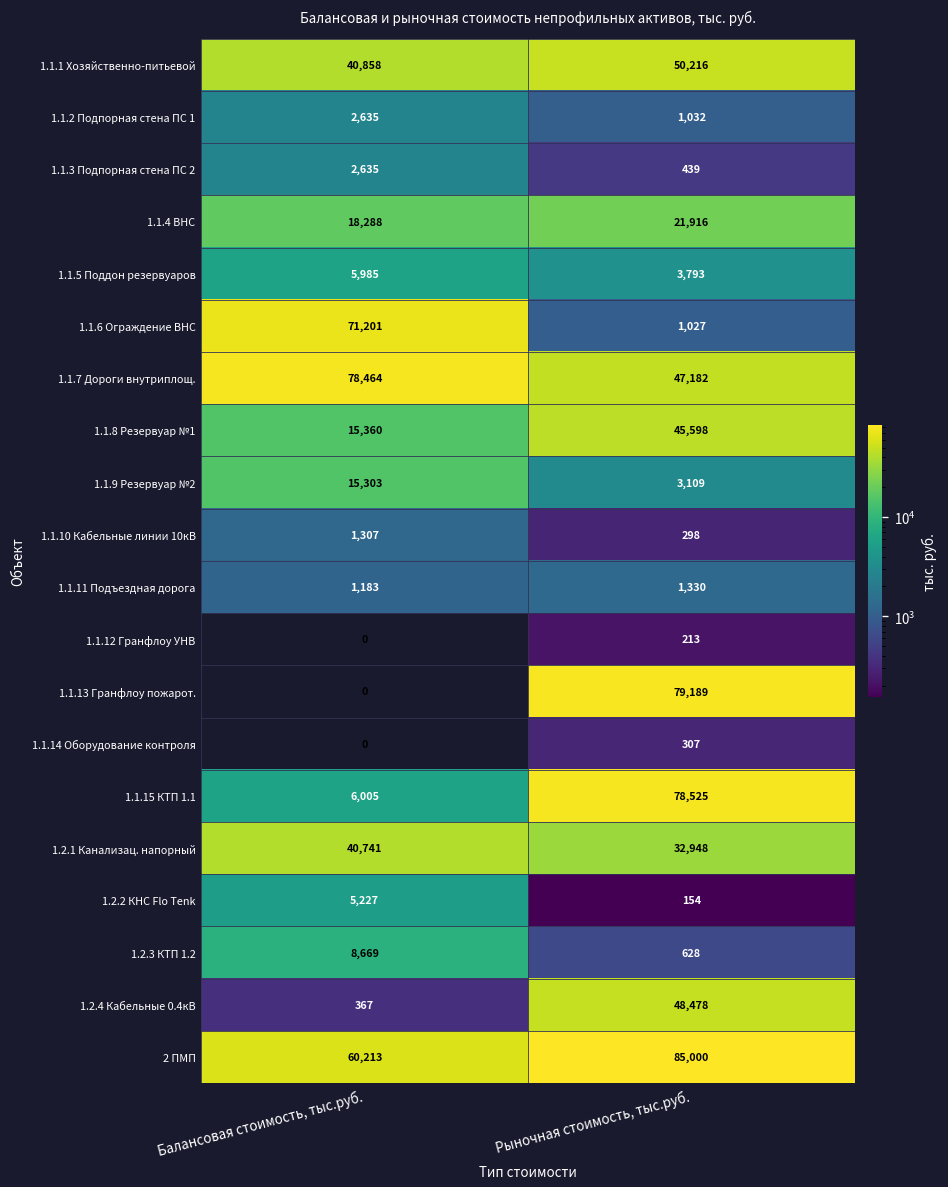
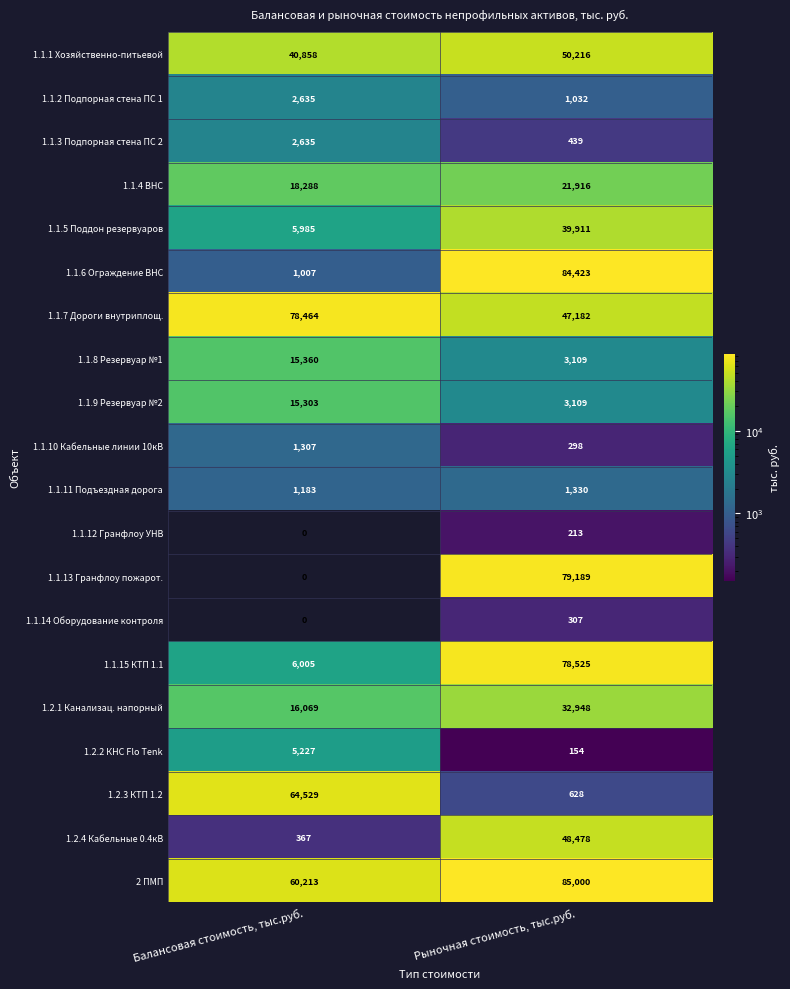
1.1.5 Поддон резервуаров, Рыночная стоимость, тыс.руб.: 3,793 -> 39,911
1.1.6 Ограждение ВНС, Балансовая стоимость, тыс.руб.: 71,201 -> 1,007
1.1.6 Ограждение ВНС, Рыночная стоимость, тыс.руб.: 1,027 -> 84,423
1.1.8 Резервуар №1, Рыночная стоимость, тыс.руб.: 45,598 -> 3,109
1.2.1 Канализац. напорный, Балансовая стоимость, тыс.руб.: 40,741 -> 16,069
1.2.3 КТП 1.2, Балансовая стоимость, тыс.руб.: 8,669 -> 64,529
